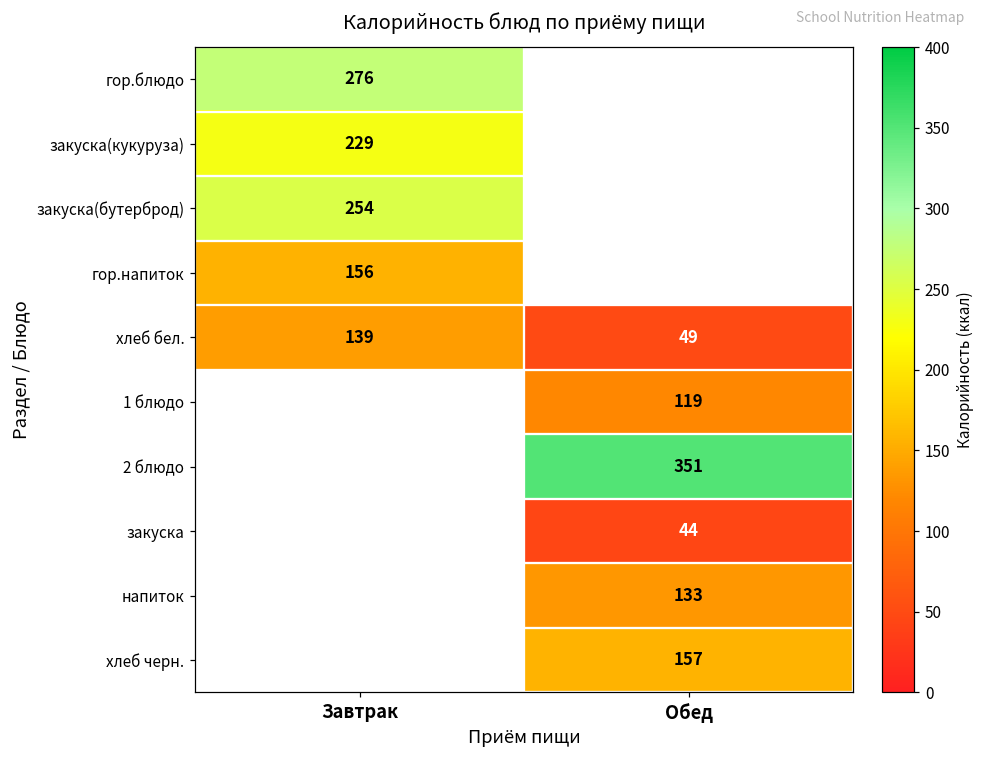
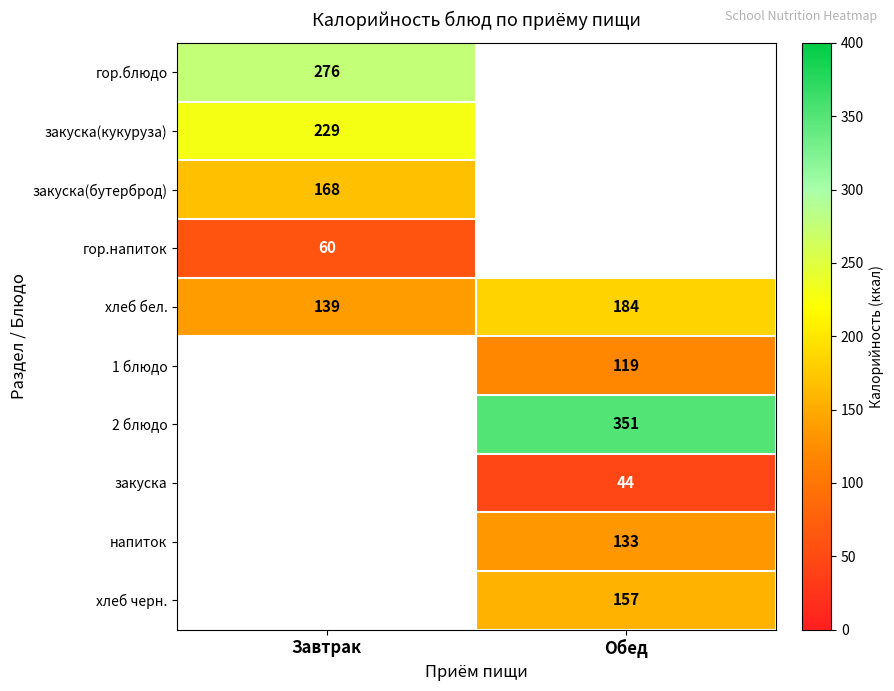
закуска(бутерброд), Завтрак: 254 -> 168
гор.напиток, Завтрак: 156 -> 60
хлеб бел., Обед: 49 -> 184
